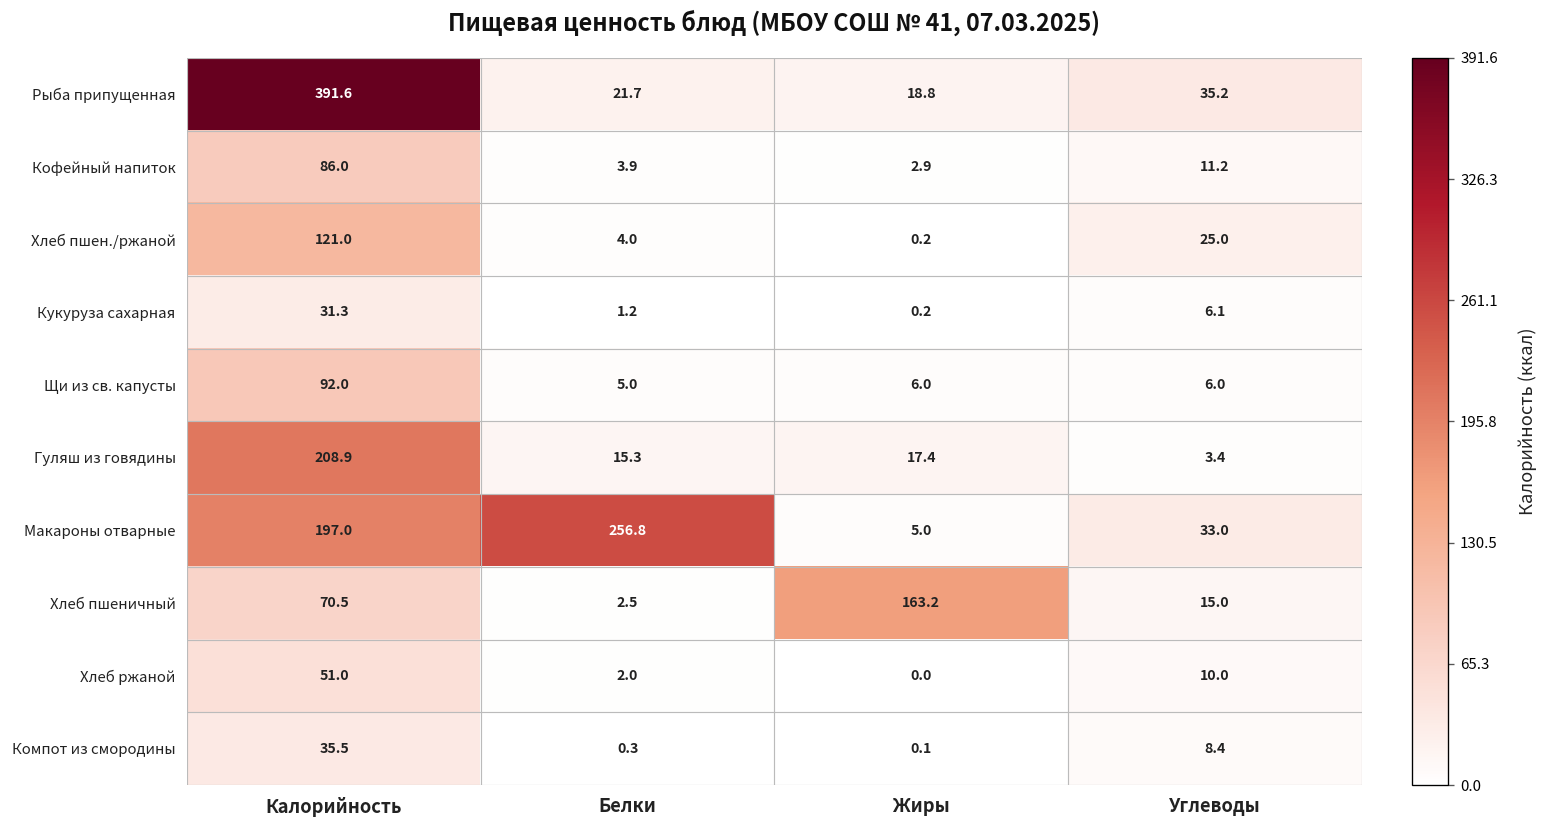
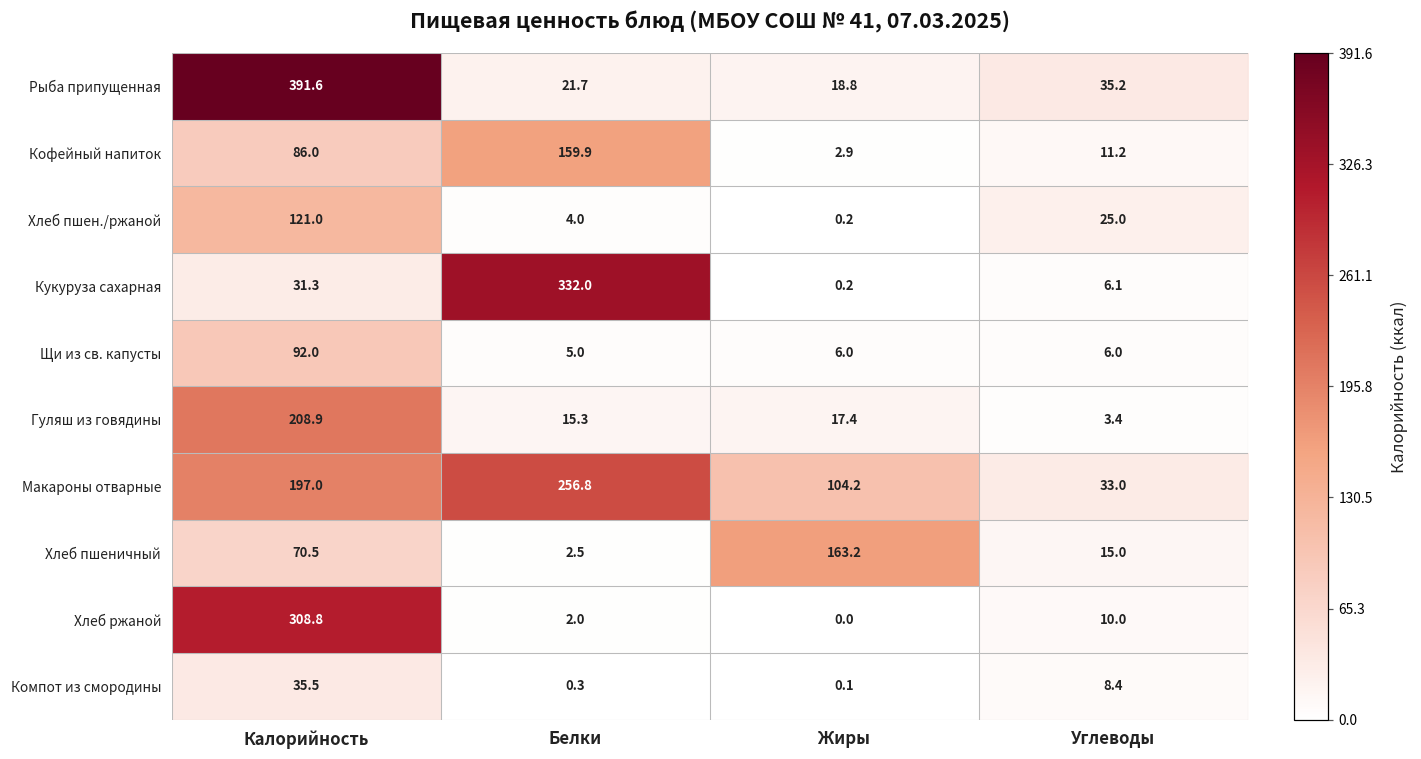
Кофейный напиток, Белки: 3.9 -> 159.9
Кукуруза сахарная, Белки: 1.2 -> 332.0
Макароны отварные, Жиры: 5.0 -> 104.2
Хлеб ржаной, Калорийность: 51.0 -> 308.8
